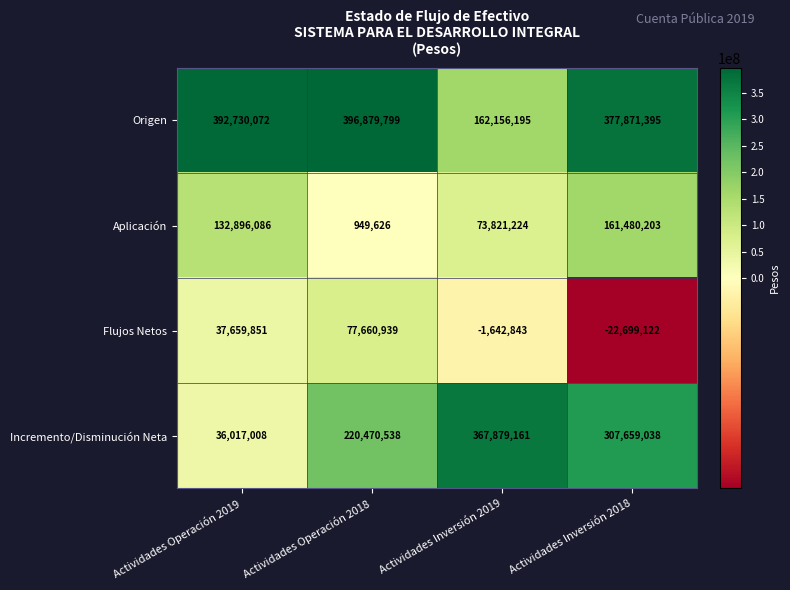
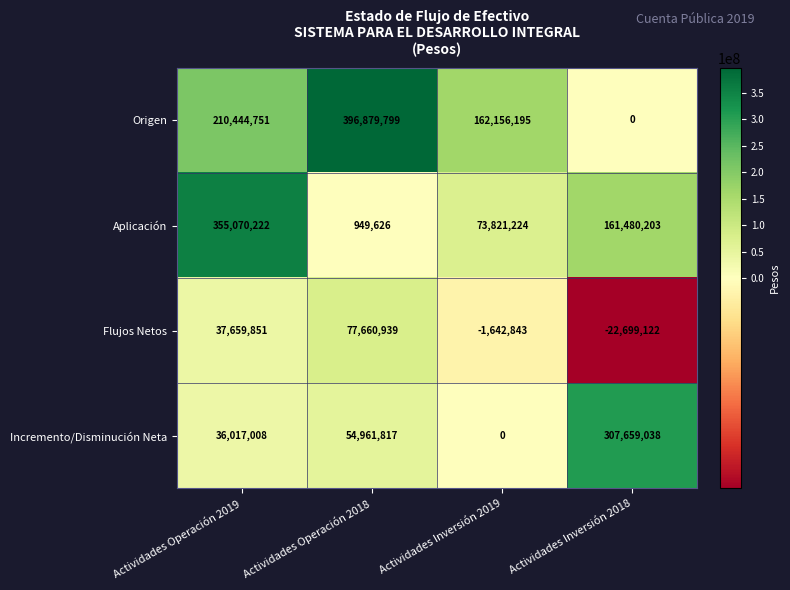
Origen, Actividades Operación 2019: 392,730,072 -> 210,444,751
Origen, Actividades Inversión 2018: 377,871,395 -> 0
Aplicación, Actividades Operación 2019: 132,896,086 -> 355,070,222
Incremento/Disminución Neta, Actividades Operación 2018: 220,470,538 -> 54,961,817
Incremento/Disminución Neta, Actividades Inversión 2019: 367,879,161 -> 0
